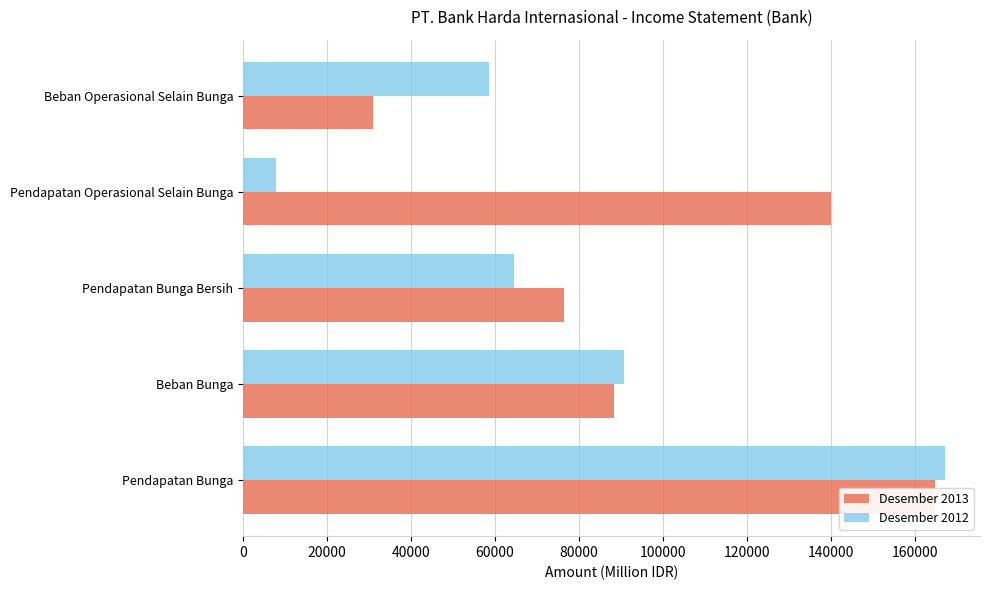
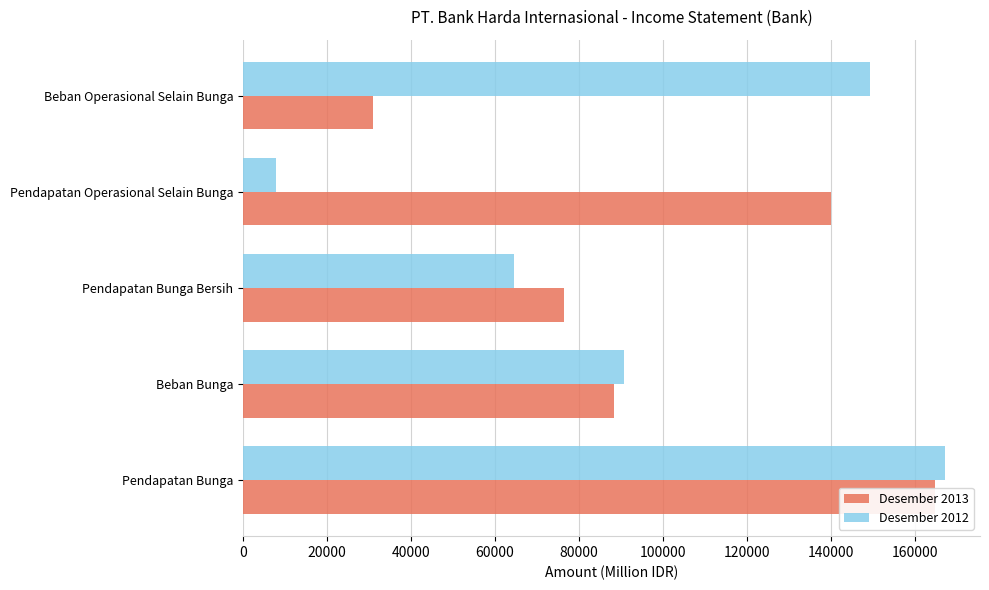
Desember 2012, Beban Operasional Selain Bunga: 59000 -> 149000
